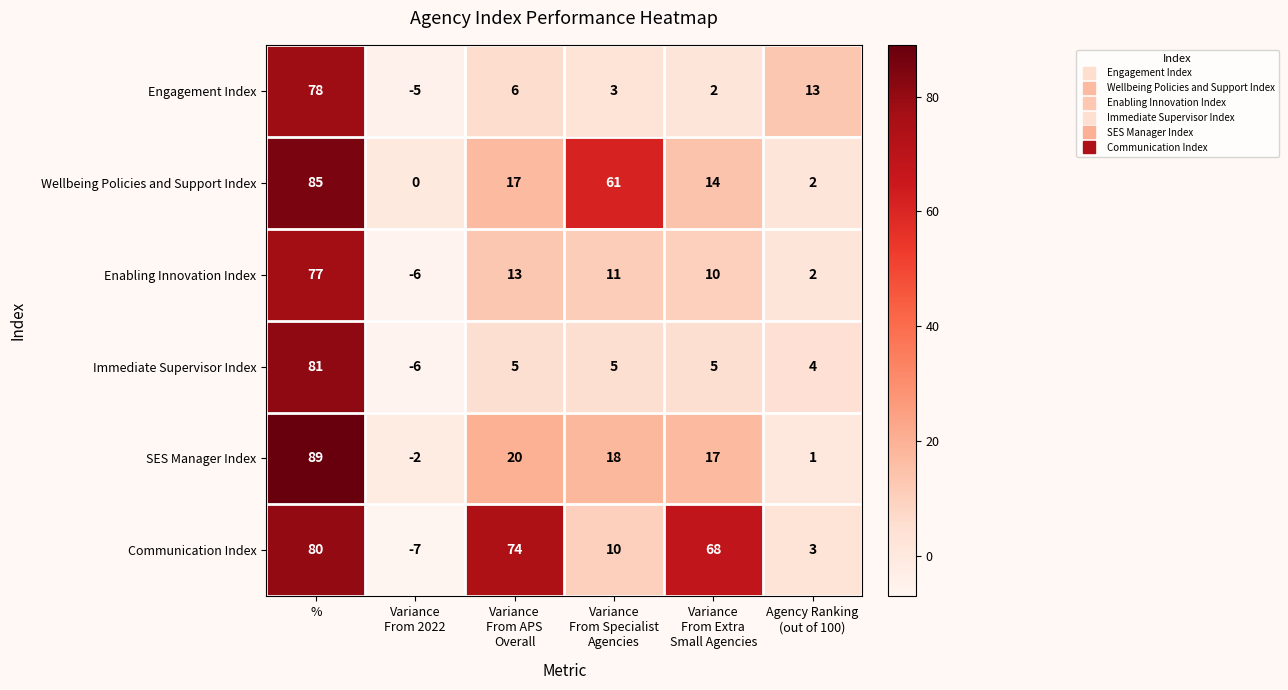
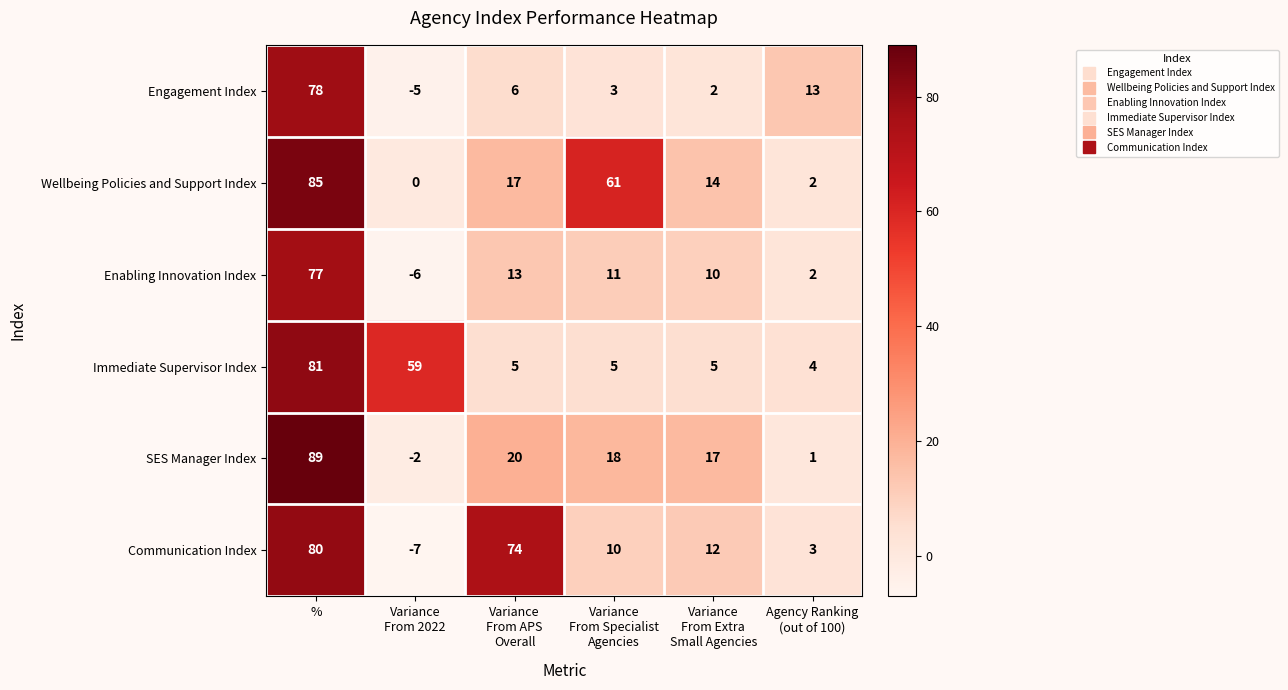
Immediate Supervisor Index, Variance From 2022: -6 -> 59
Communication Index, Variance From Extra Small Agencies: 68 -> 12
